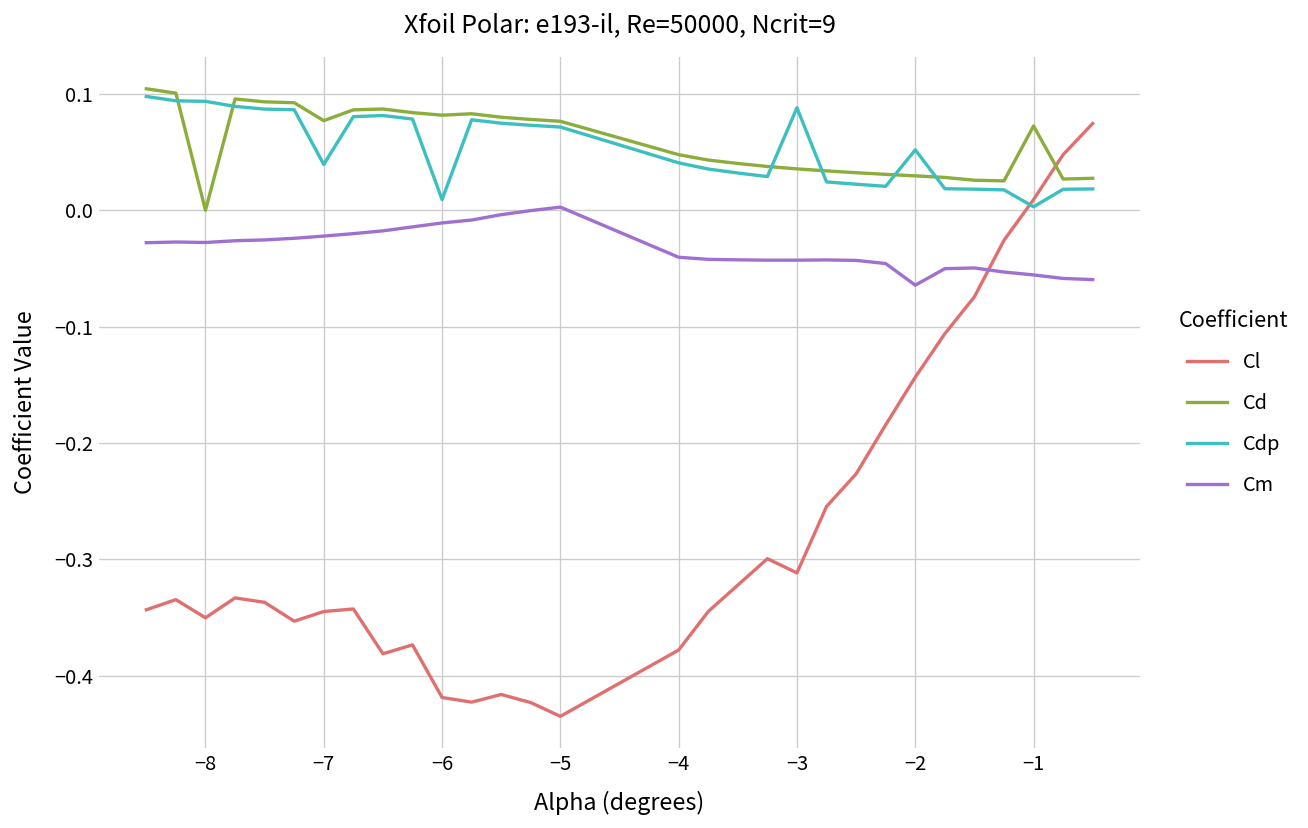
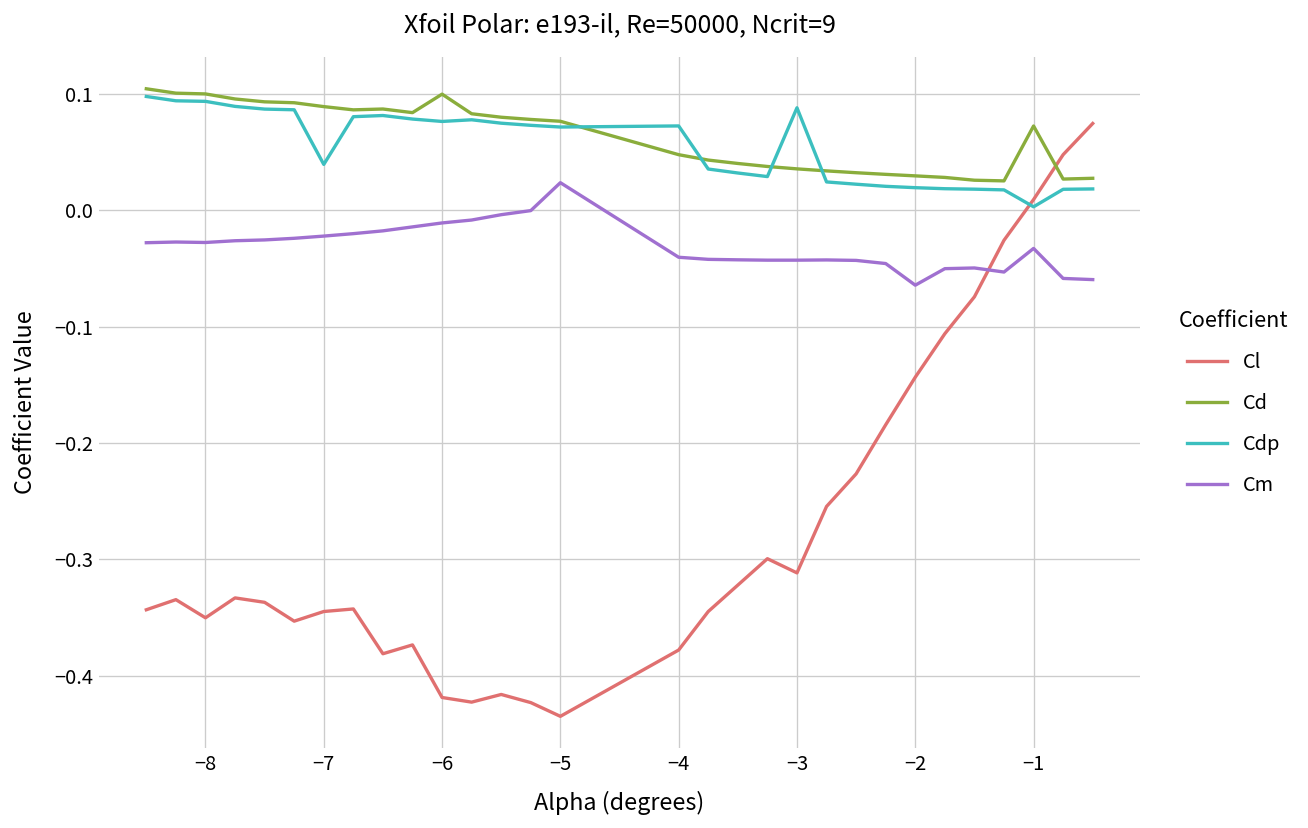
Cd, −8: 0.0 -> 0.1
Cd, −7: 0.08 -> 0.09
Cd, −6: 0.08 -> 0.10
Cdp, −6: 0.01 -> 0.08
Cm, −5: 0.00 -> 0.02
Cdp, −4: 0.04 -> 0.07
Cdp, −2: 0.05 -> 0.02
Cm, −1: -0.06 -> -0.03
